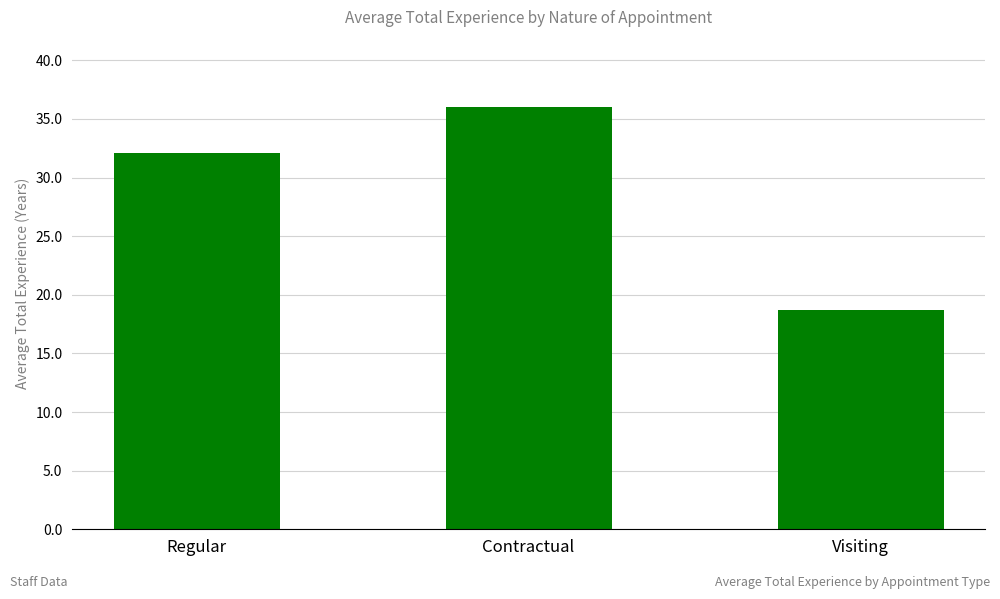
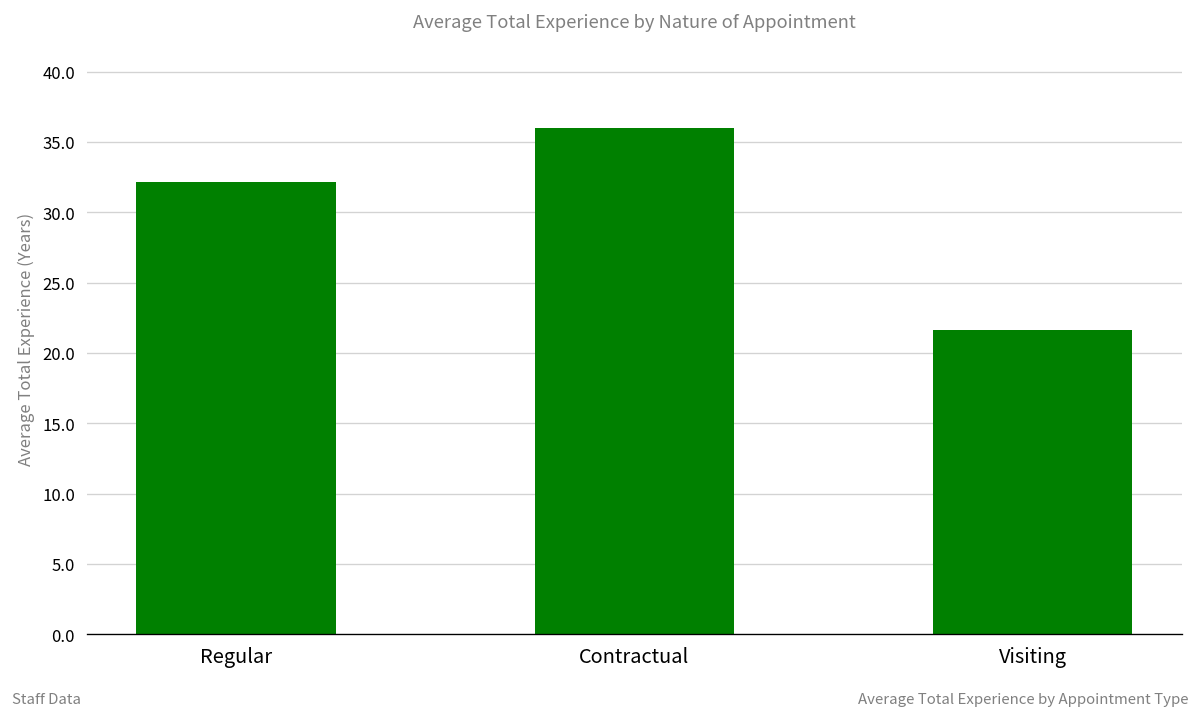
Visiting: 18.7 -> 21.6
